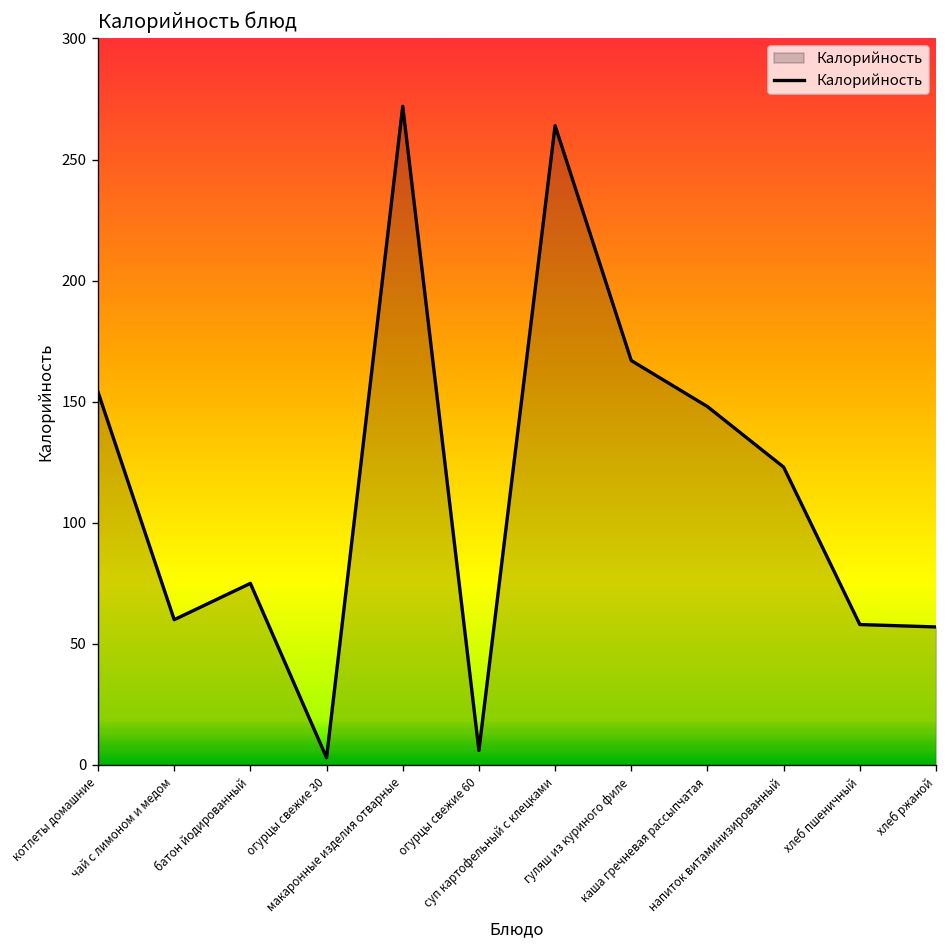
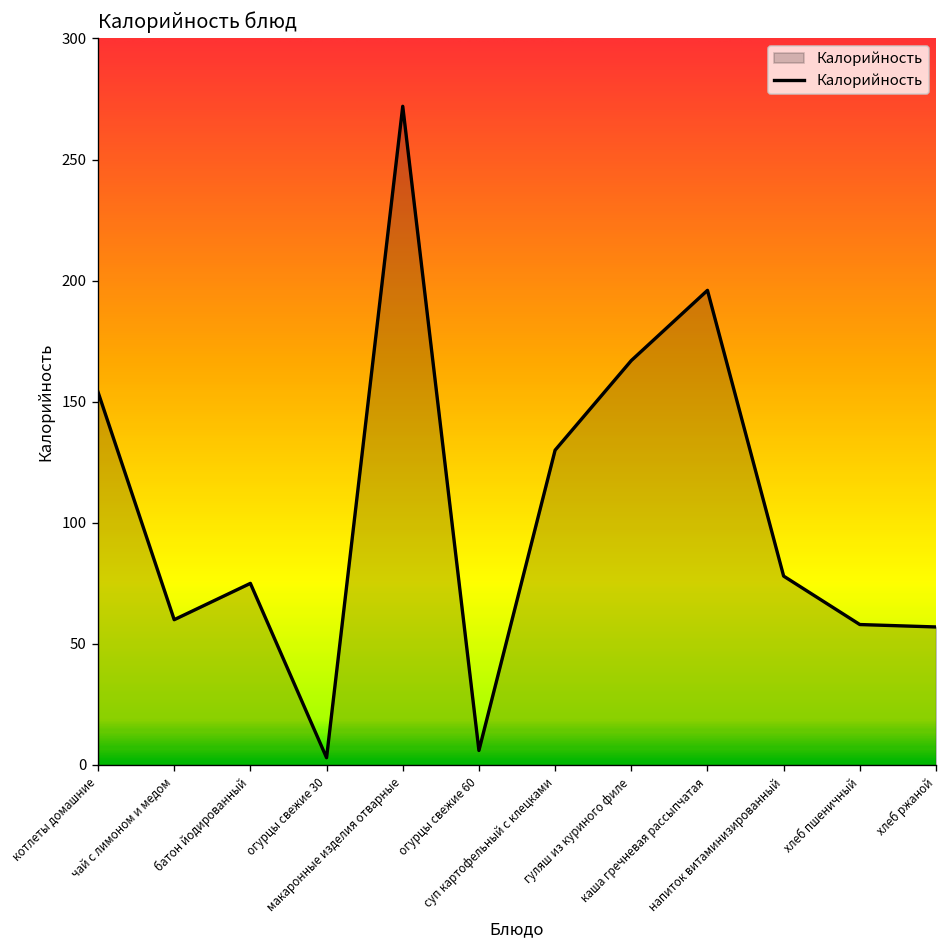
суп картофельный с клецками: 264 -> 130
каша гречневая рассыпчатая: 148 -> 196
напиток витаминизированный: 123 -> 78
